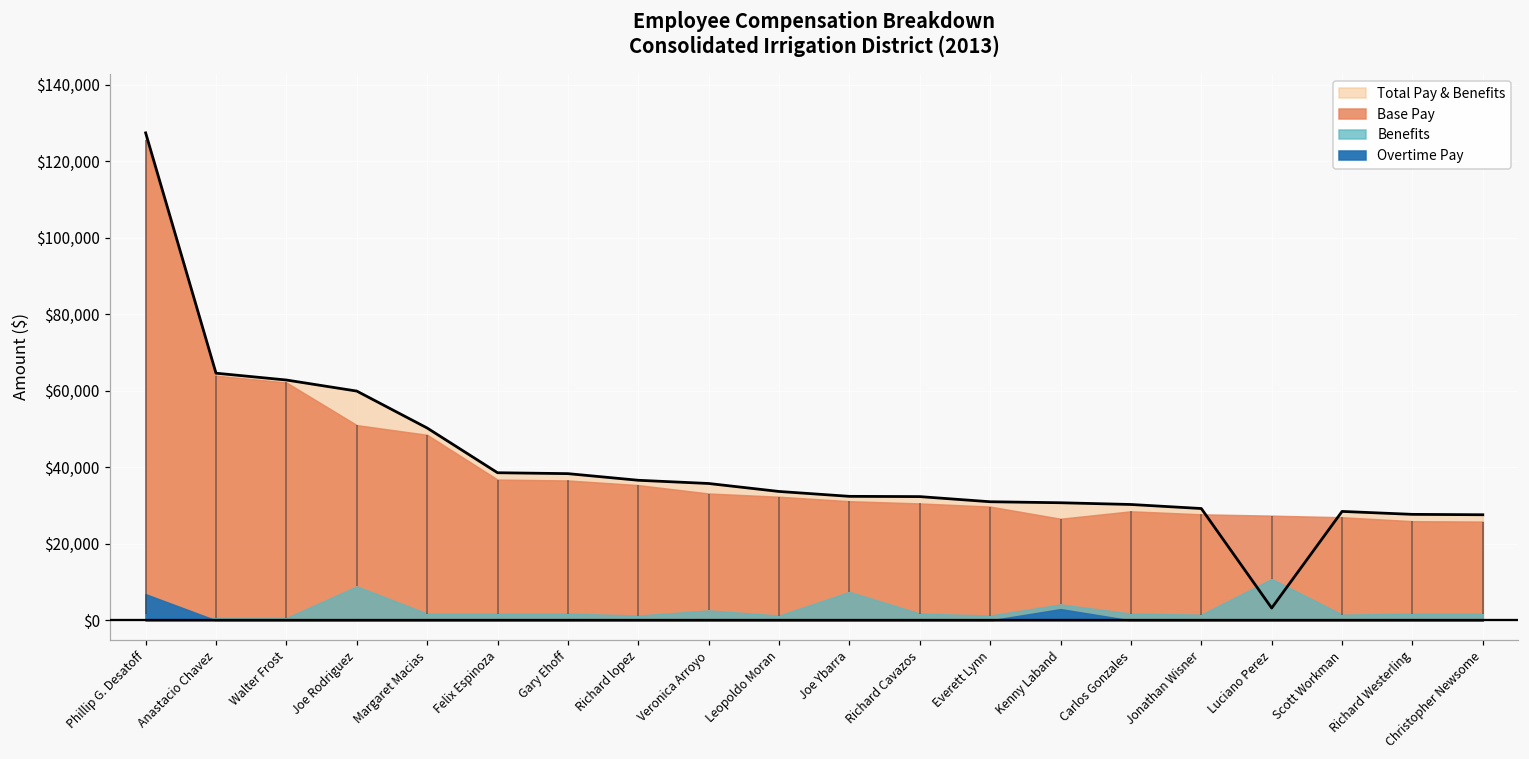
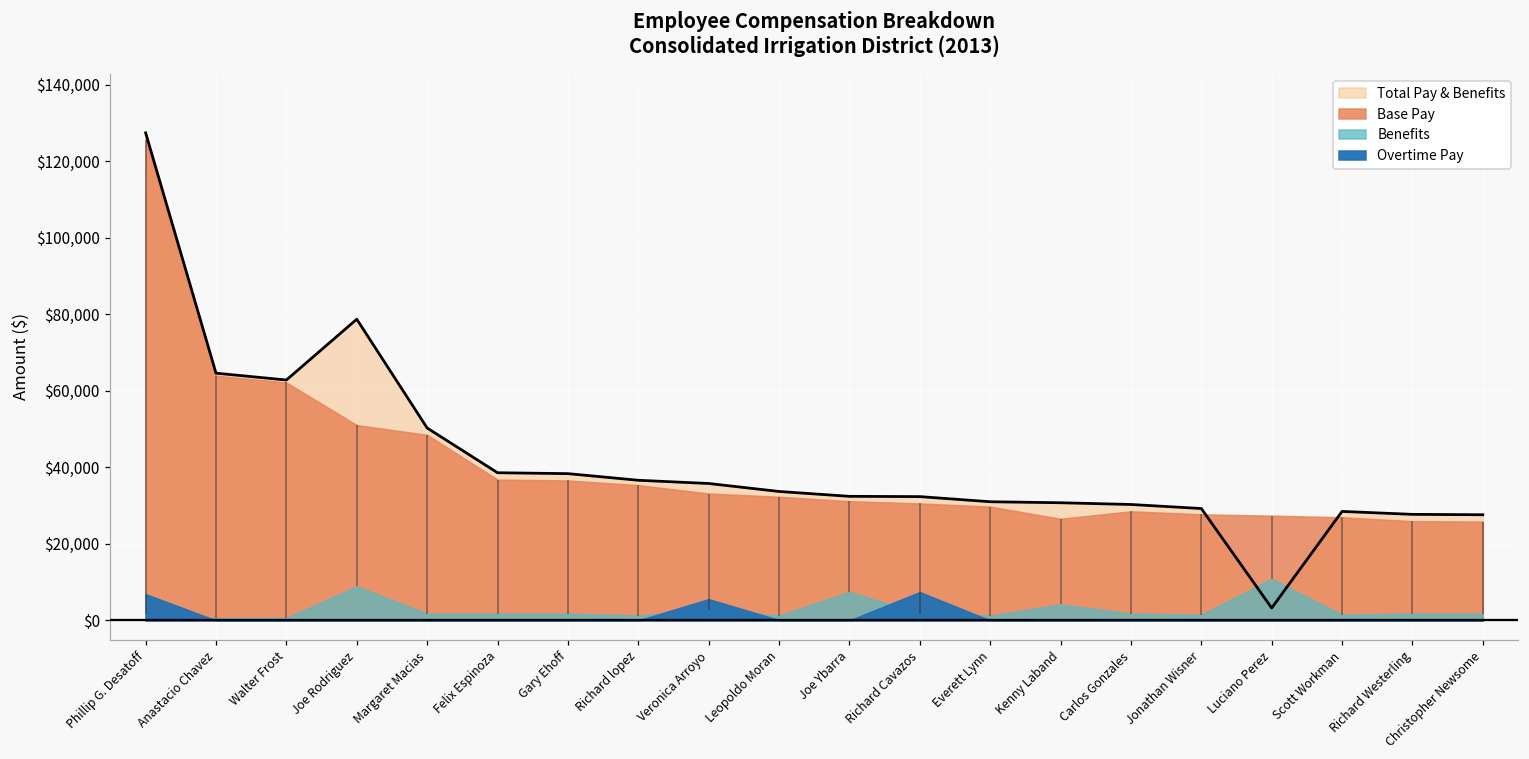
Total Pay & Benefits, Joe Rodriguez: $60,000 -> $79,000
Overtime Pay, Veronica Arroyo: $0 -> $6,000
Overtime Pay, Richard Cavazos: $0 -> $7,000
Overtime Pay, Kenny Laband: $3,000 -> $0
